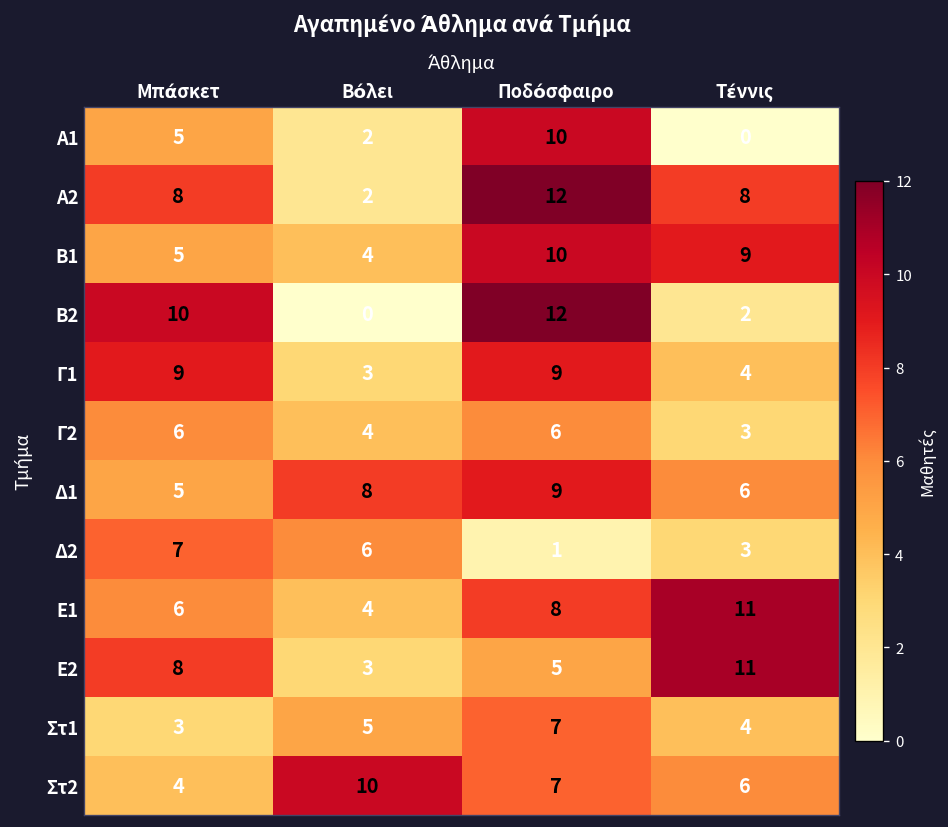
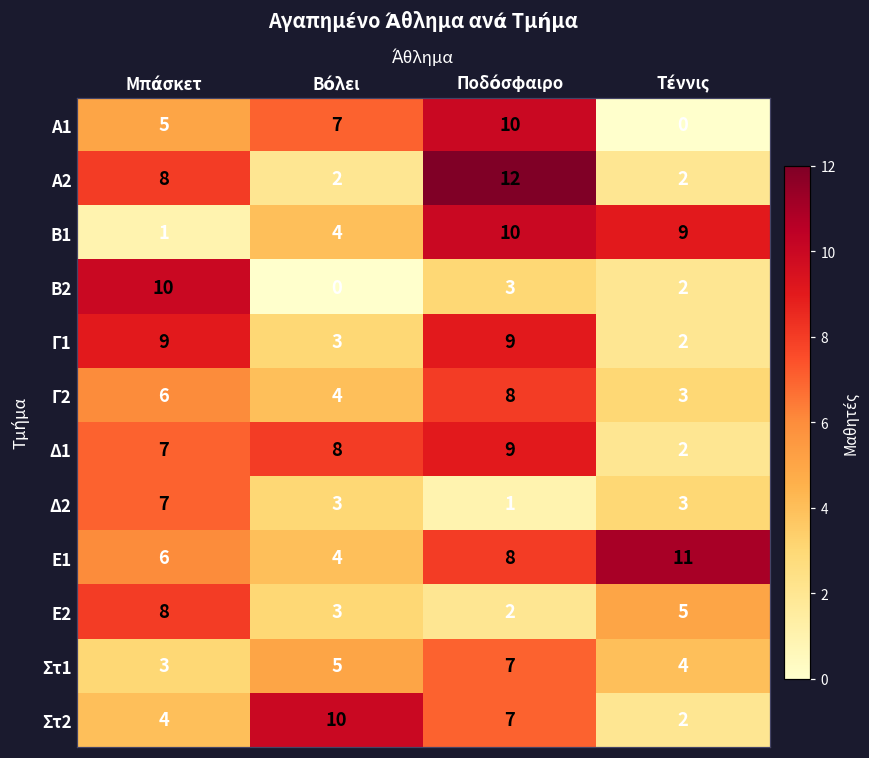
A1, Βόλει: 2 -> 7
A2, Τέννις: 8 -> 2
B1, Μπάσκετ: 5 -> 1
B2, Ποδόσφαιρο: 12 -> 3
Γ1, Τέννις: 4 -> 2
Γ2, Ποδόσφαιρο: 6 -> 8
Δ1, Μπάσκετ: 5 -> 7
Δ1, Τέννις: 6 -> 2
Δ2, Βόλει: 6 -> 3
Ε2, Ποδόσφαιρο: 5 -> 2
Ε2, Τέννις: 11 -> 5
Στ2, Τέννις: 6 -> 2
